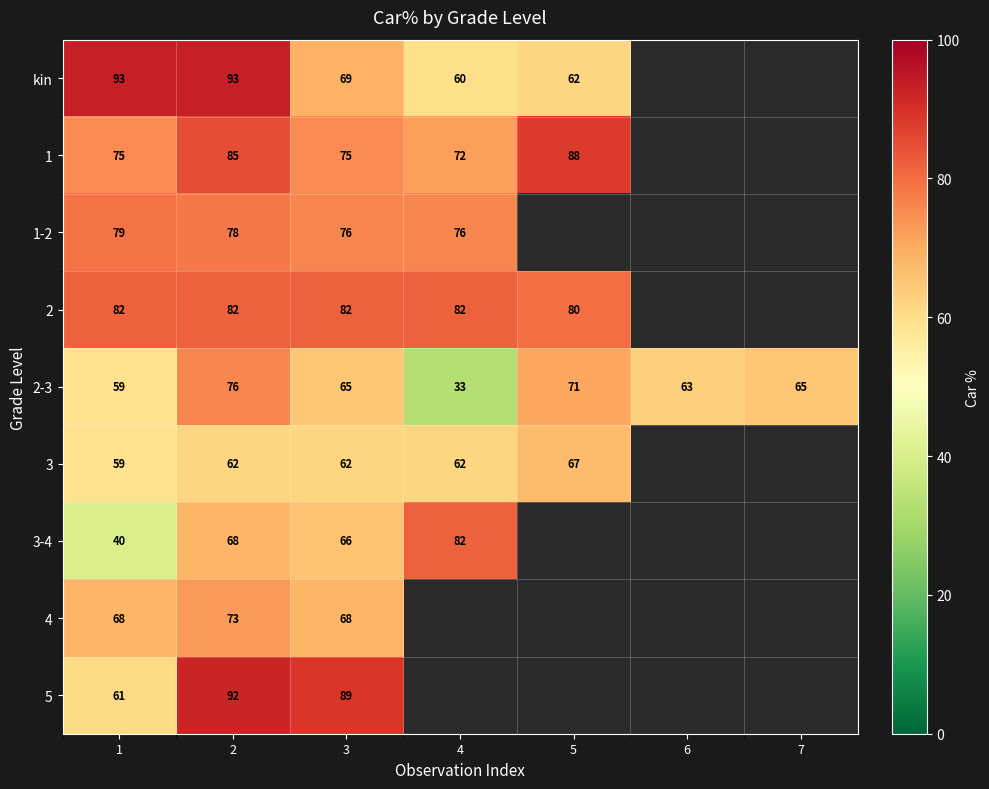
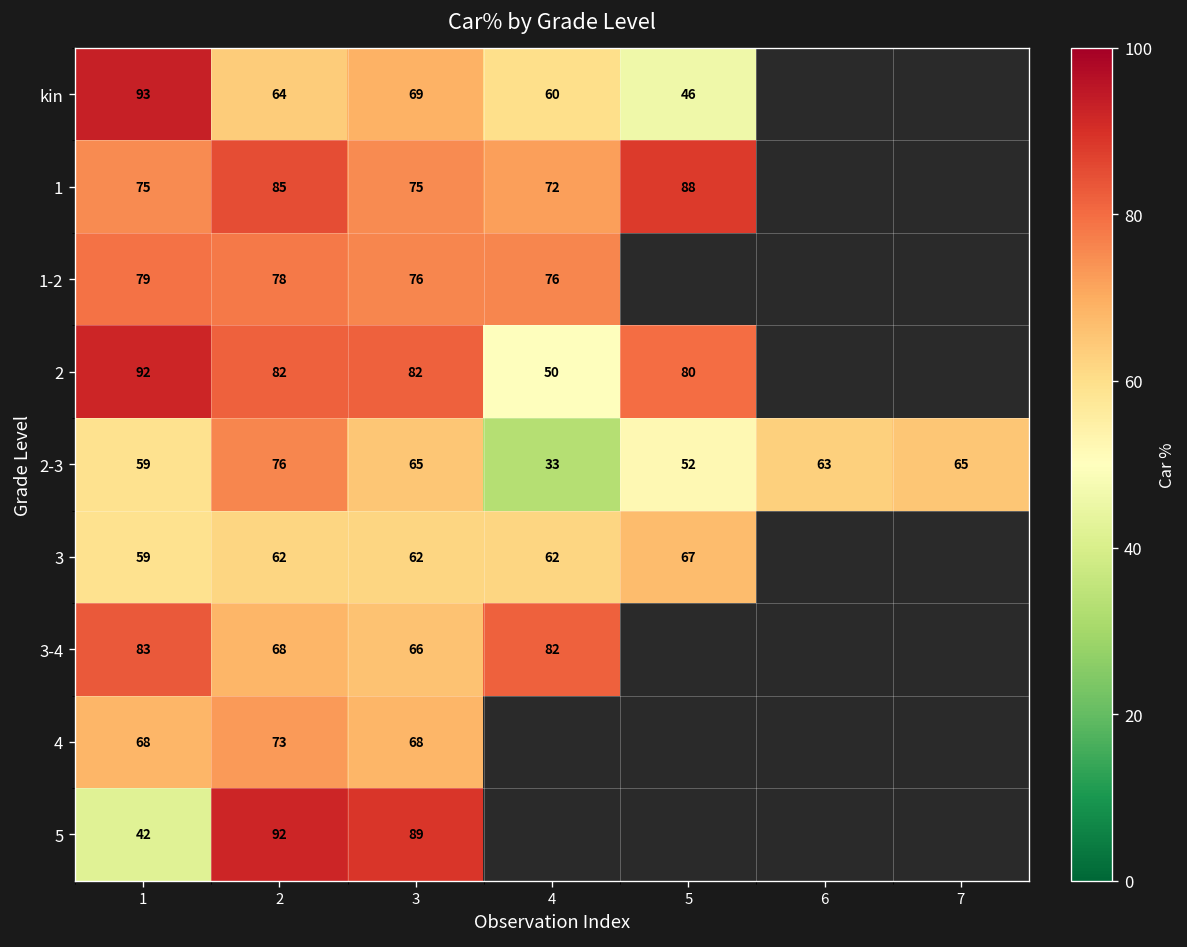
kin, 2: 93 -> 64
kin, 5: 62 -> 46
2, 1: 82 -> 92
2, 4: 82 -> 50
2-3, 5: 71 -> 52
3-4, 1: 40 -> 83
5, 1: 61 -> 42
